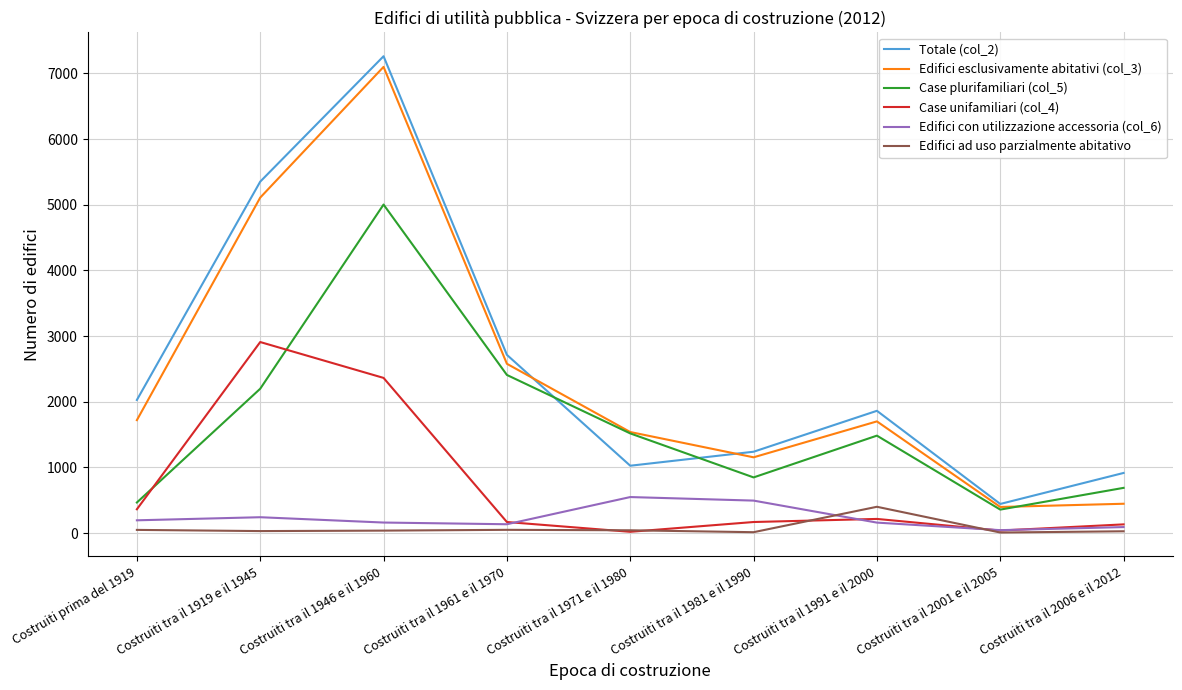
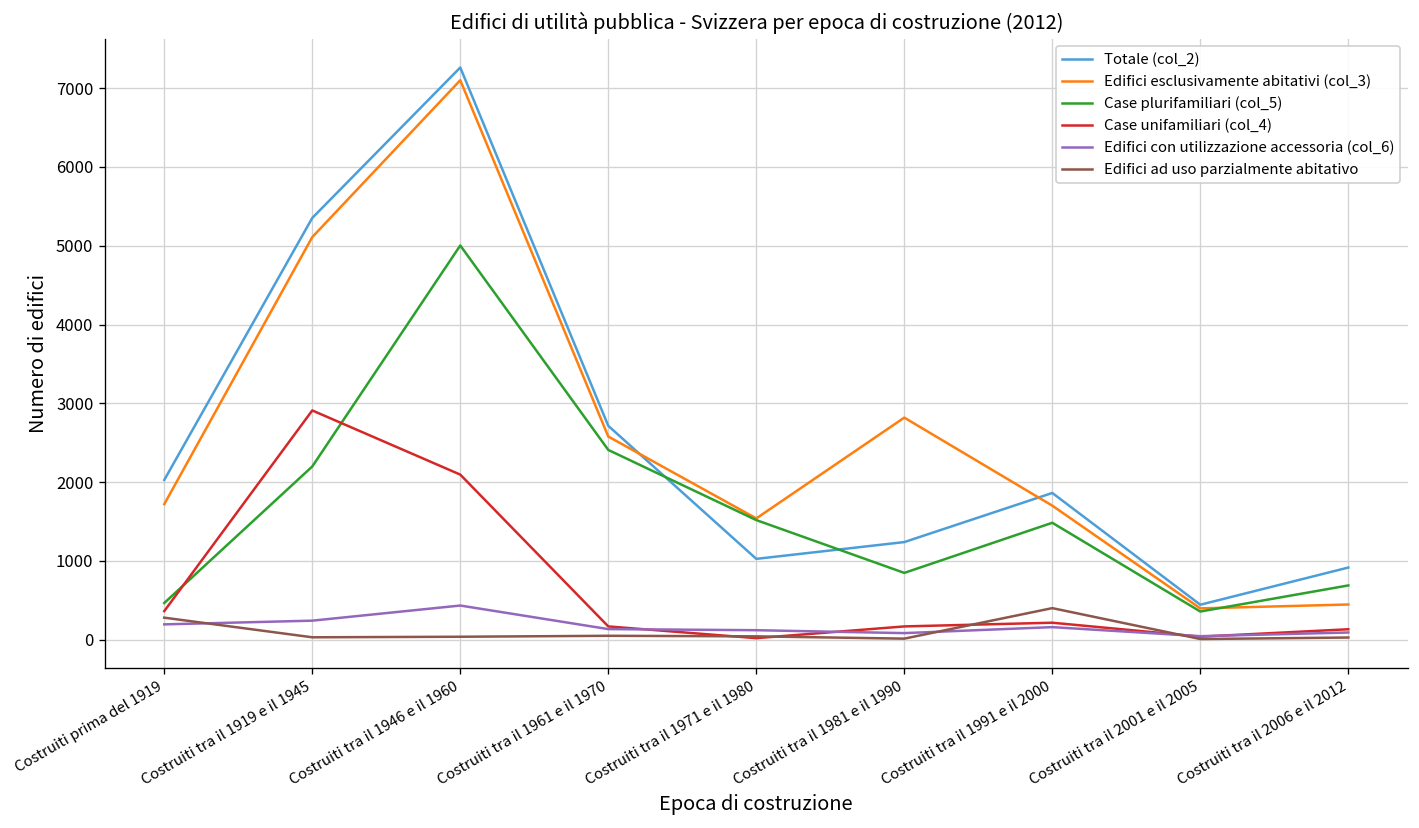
Edifici ad uso parzialmente abitativo, Costruiti prima del 1919: 100 -> 300
Case unifamiliari (col_4), Costruiti tra il 1946 e il 1960: 2400 -> 2100
Edifici con utilizzazione accessoria (col_6), Costruiti tra il 1946 e il 1960: 200 -> 400
Edifici con utilizzazione accessoria (col_6), Costruiti tra il 1971 e il 1980: 600 -> 100
Edifici esclusivamente abitativi (col_3), Costruiti tra il 1981 e il 1990: 1200 -> 2800
Edifici con utilizzazione accessoria (col_6), Costruiti tra il 1981 e il 1990: 500 -> 100
